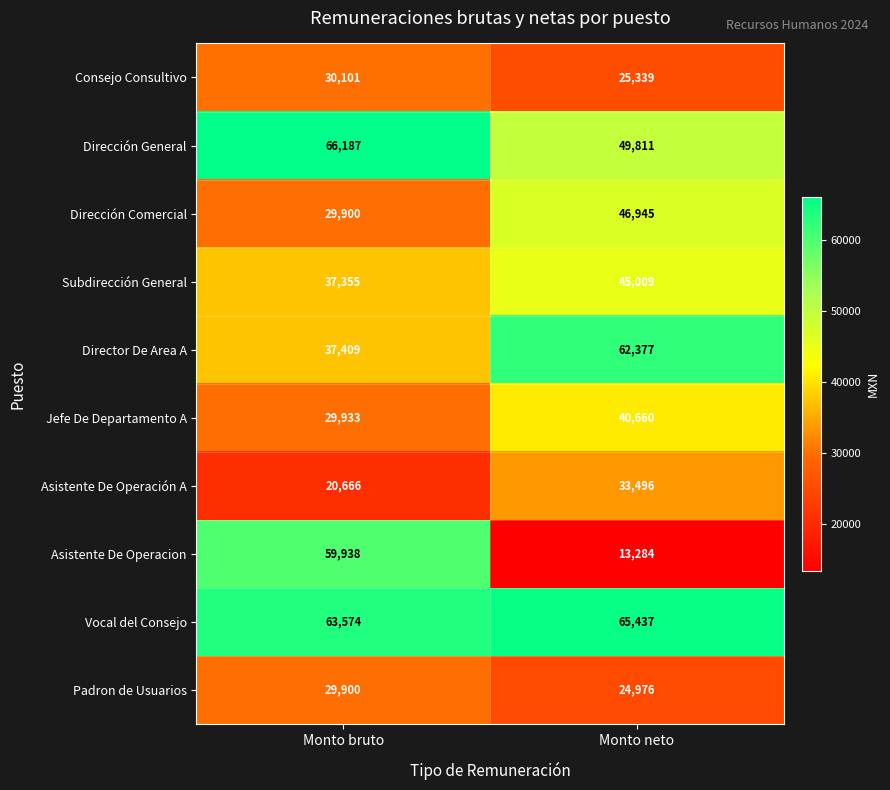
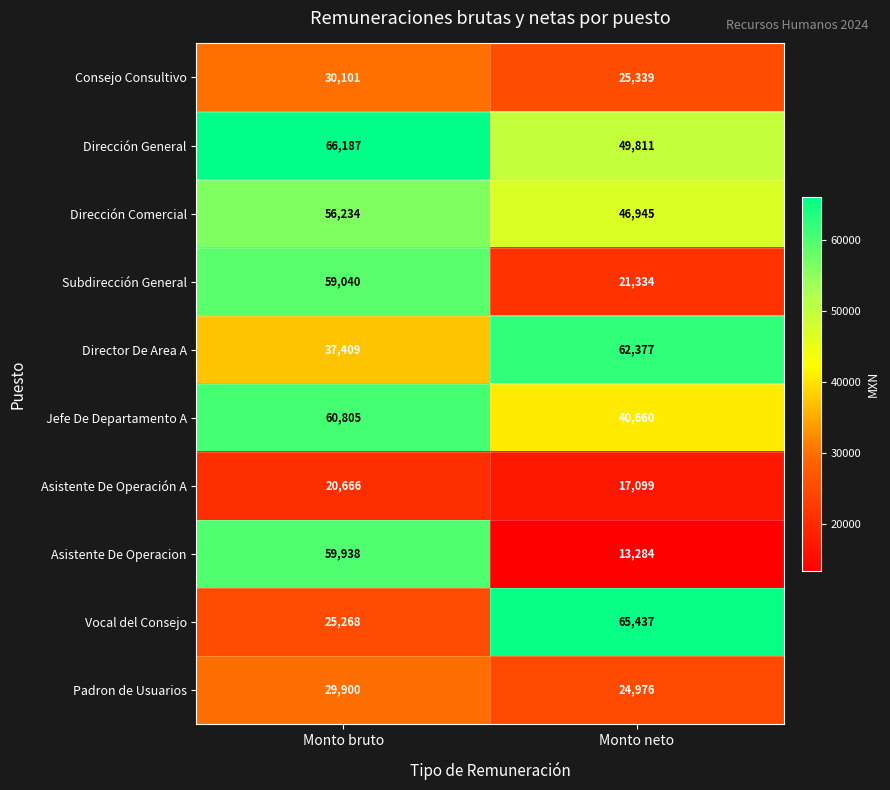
Dirección Comercial, Monto bruto: 29,900 -> 56,234
Subdirección General, Monto bruto: 37,355 -> 59,040
Subdirección General, Monto neto: 45,009 -> 21,334
Jefe De Departamento A, Monto bruto: 29,933 -> 60,805
Asistente De Operación A, Monto neto: 33,496 -> 17,099
Vocal del Consejo, Monto bruto: 63,574 -> 25,268
